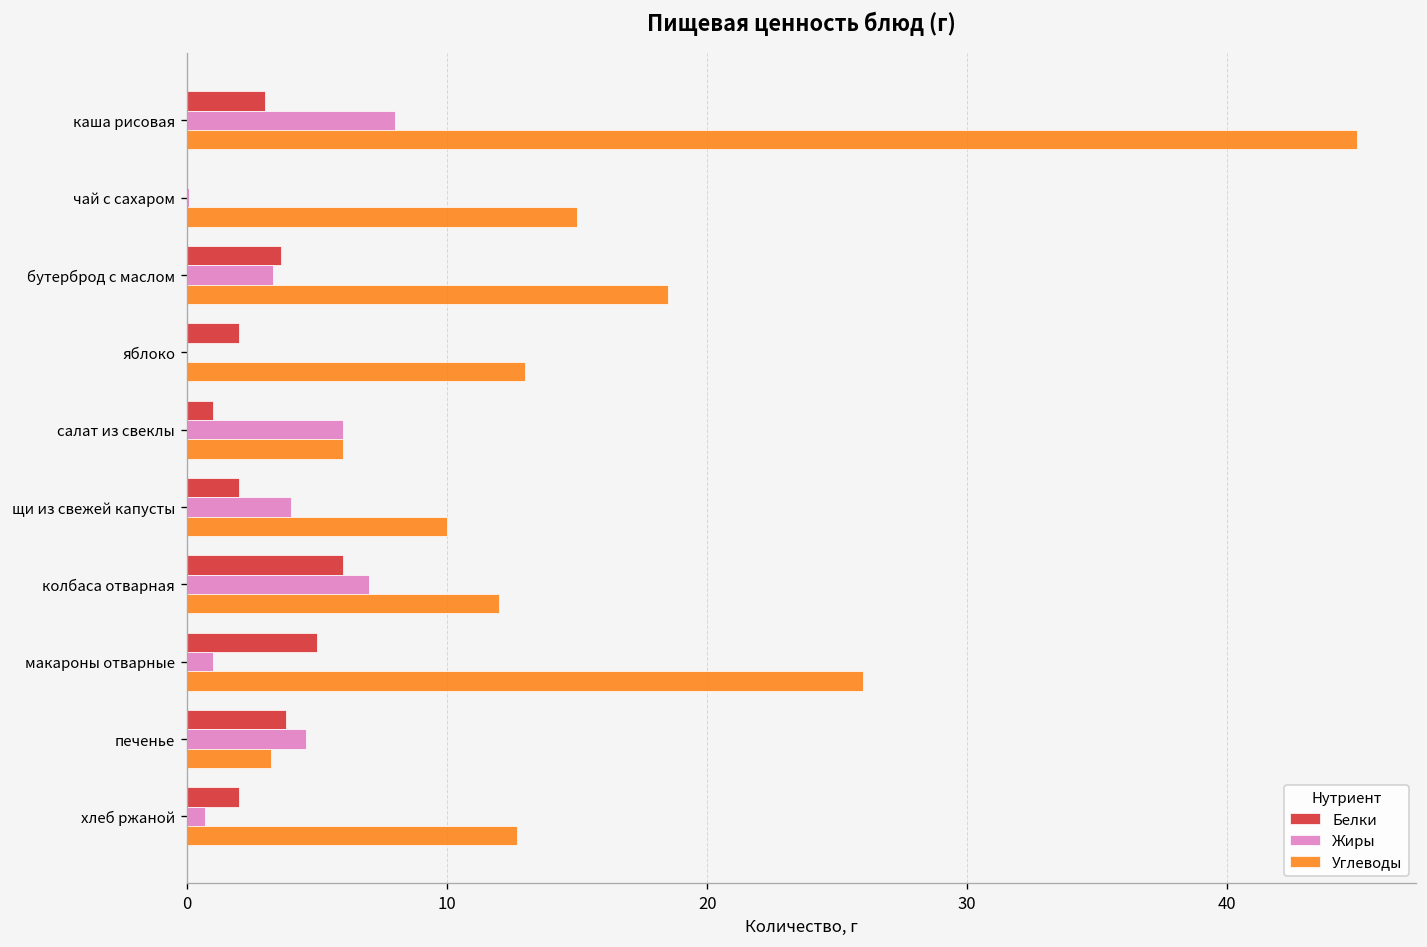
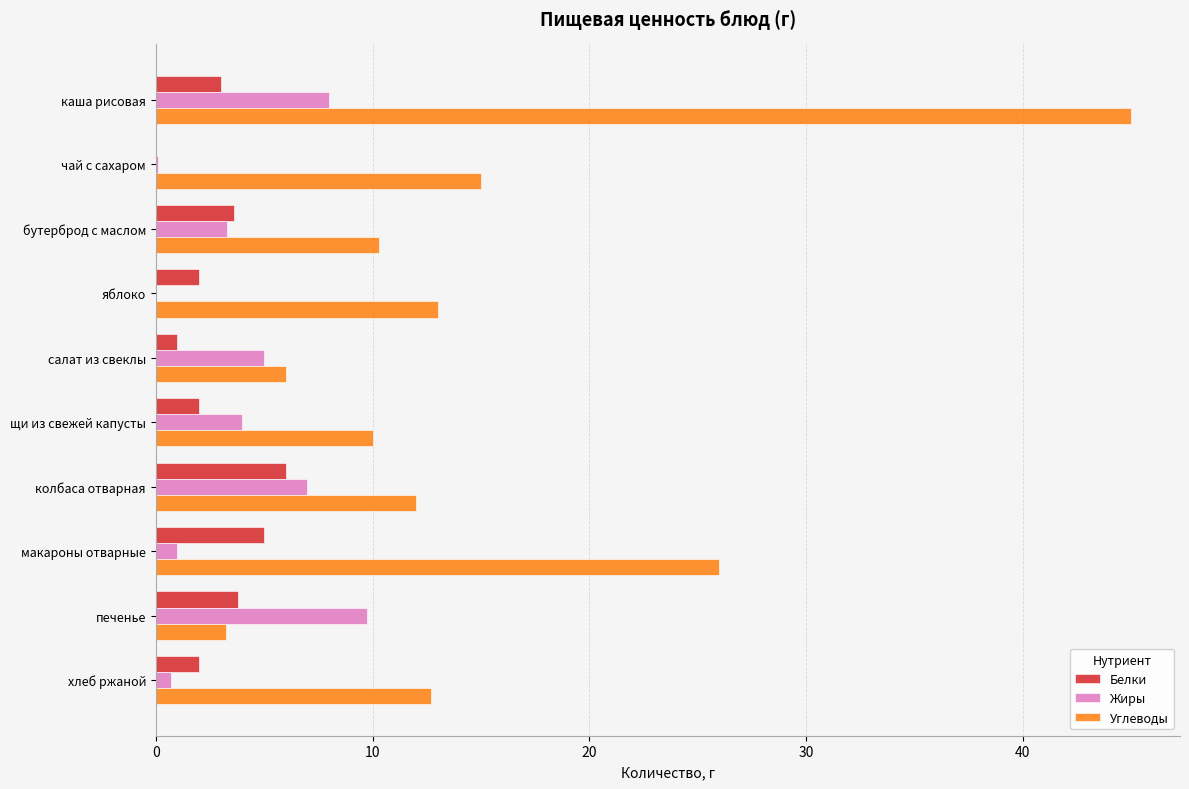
Углеводы, бутерброд с маслом: 18.5 -> 10.3
Жиры, салат из свеклы: 6 -> 5
Жиры, печенье: 4.6 -> 9.8
